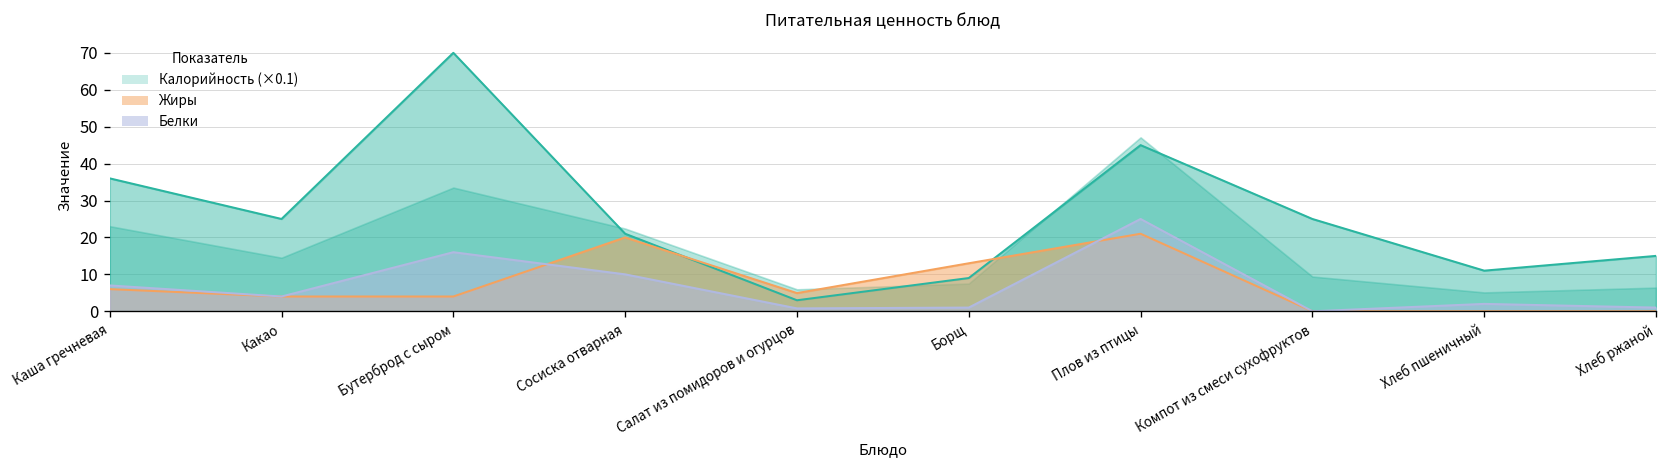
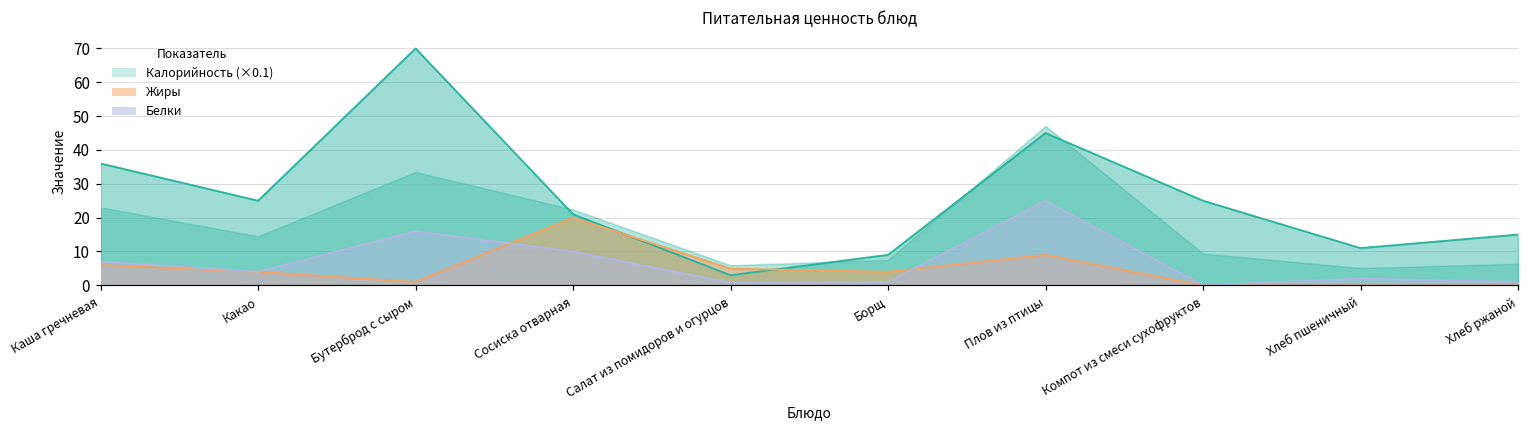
Жиры, Бутерброд с сыром: 4 -> 1
Жиры, Борщ: 13 -> 4
Жиры, Плов из птицы: 21 -> 9
